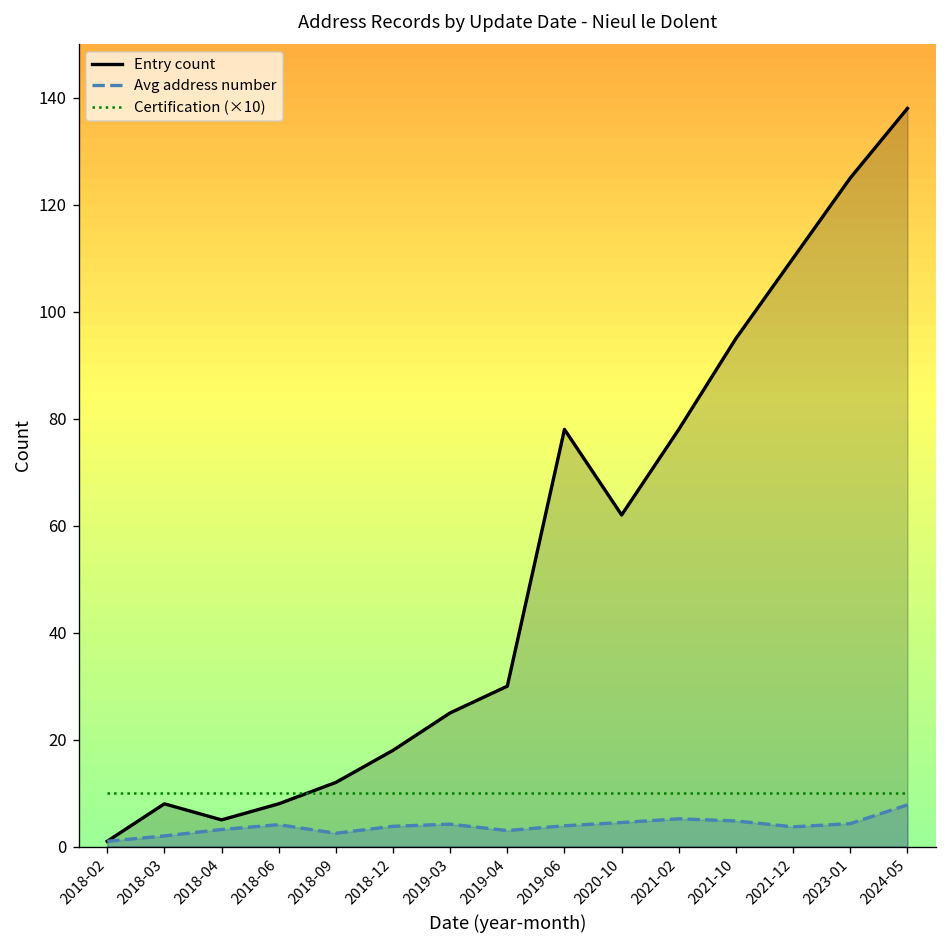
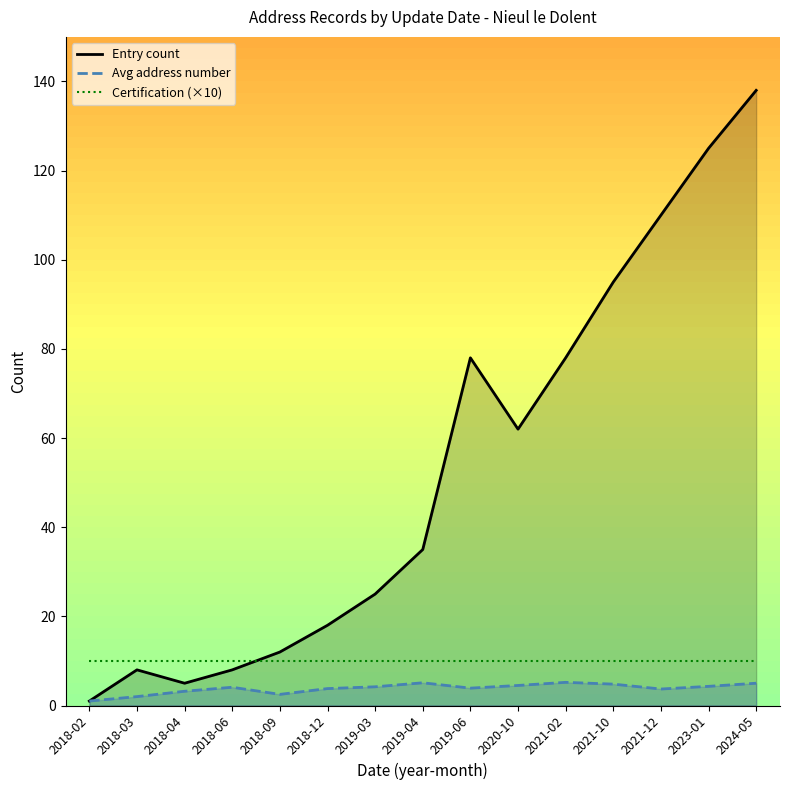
Entry count, 2019-04: 30 -> 35
Avg address number, 2019-04: 3 -> 5
Avg address number, 2024-05: 8 -> 5
